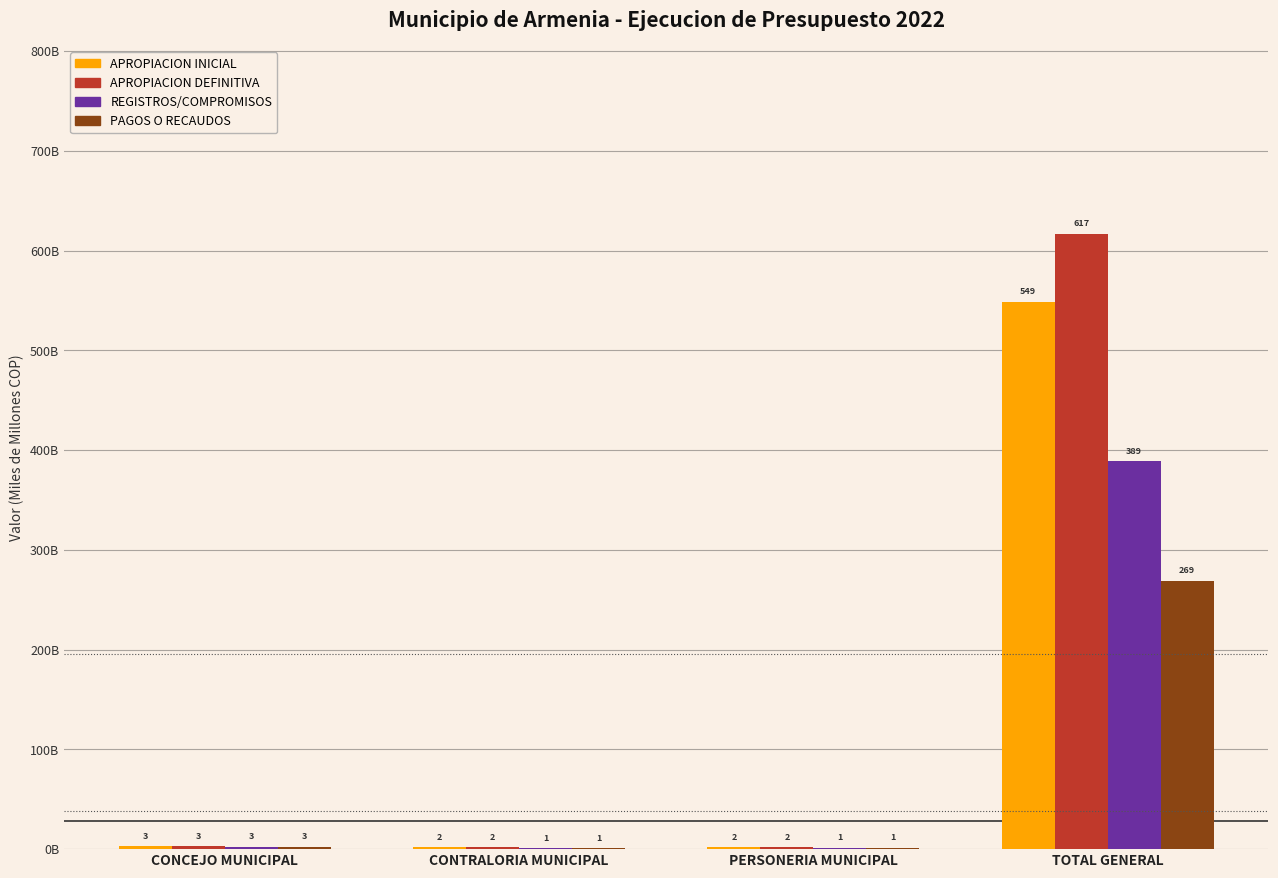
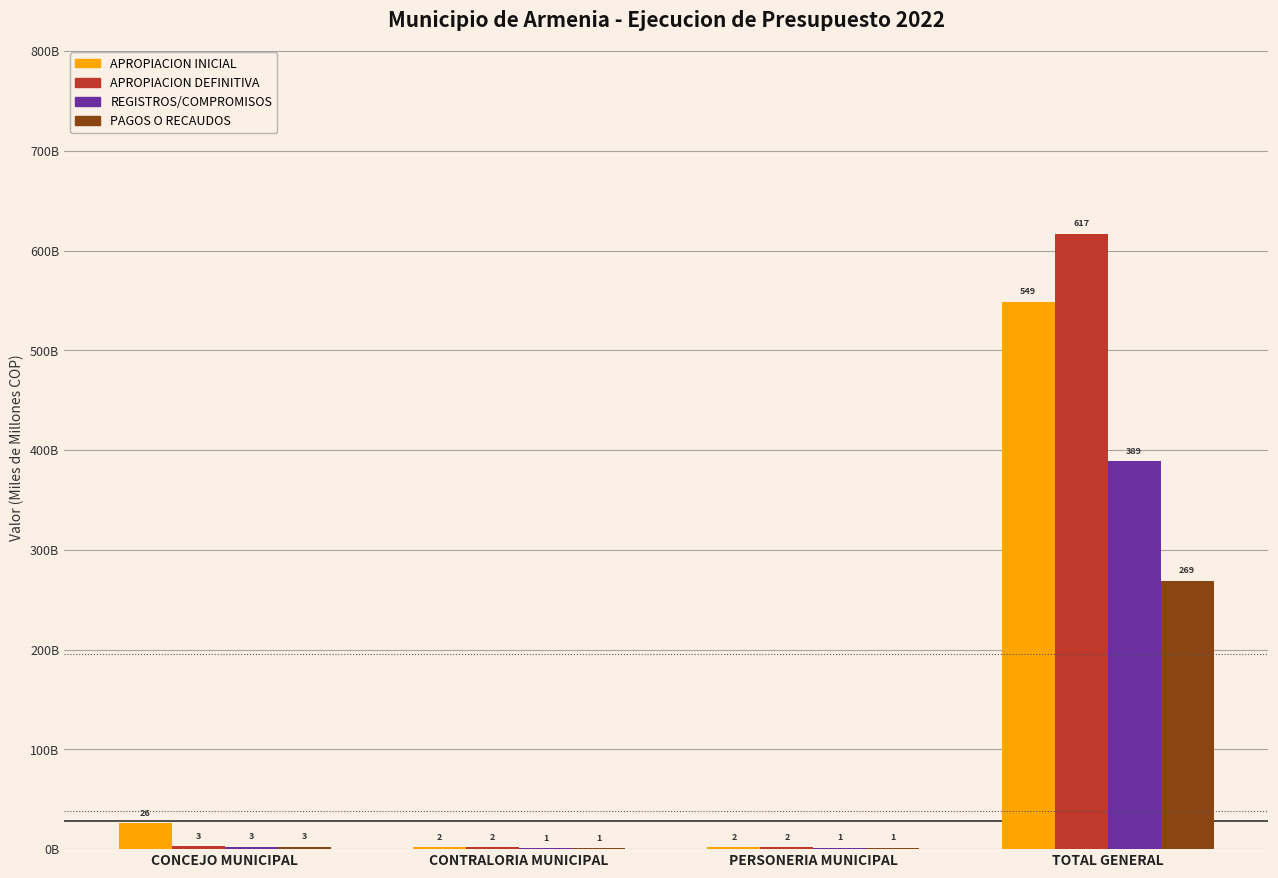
APROPIACION INICIAL, CONCEJO MUNICIPAL: 3 -> 26
